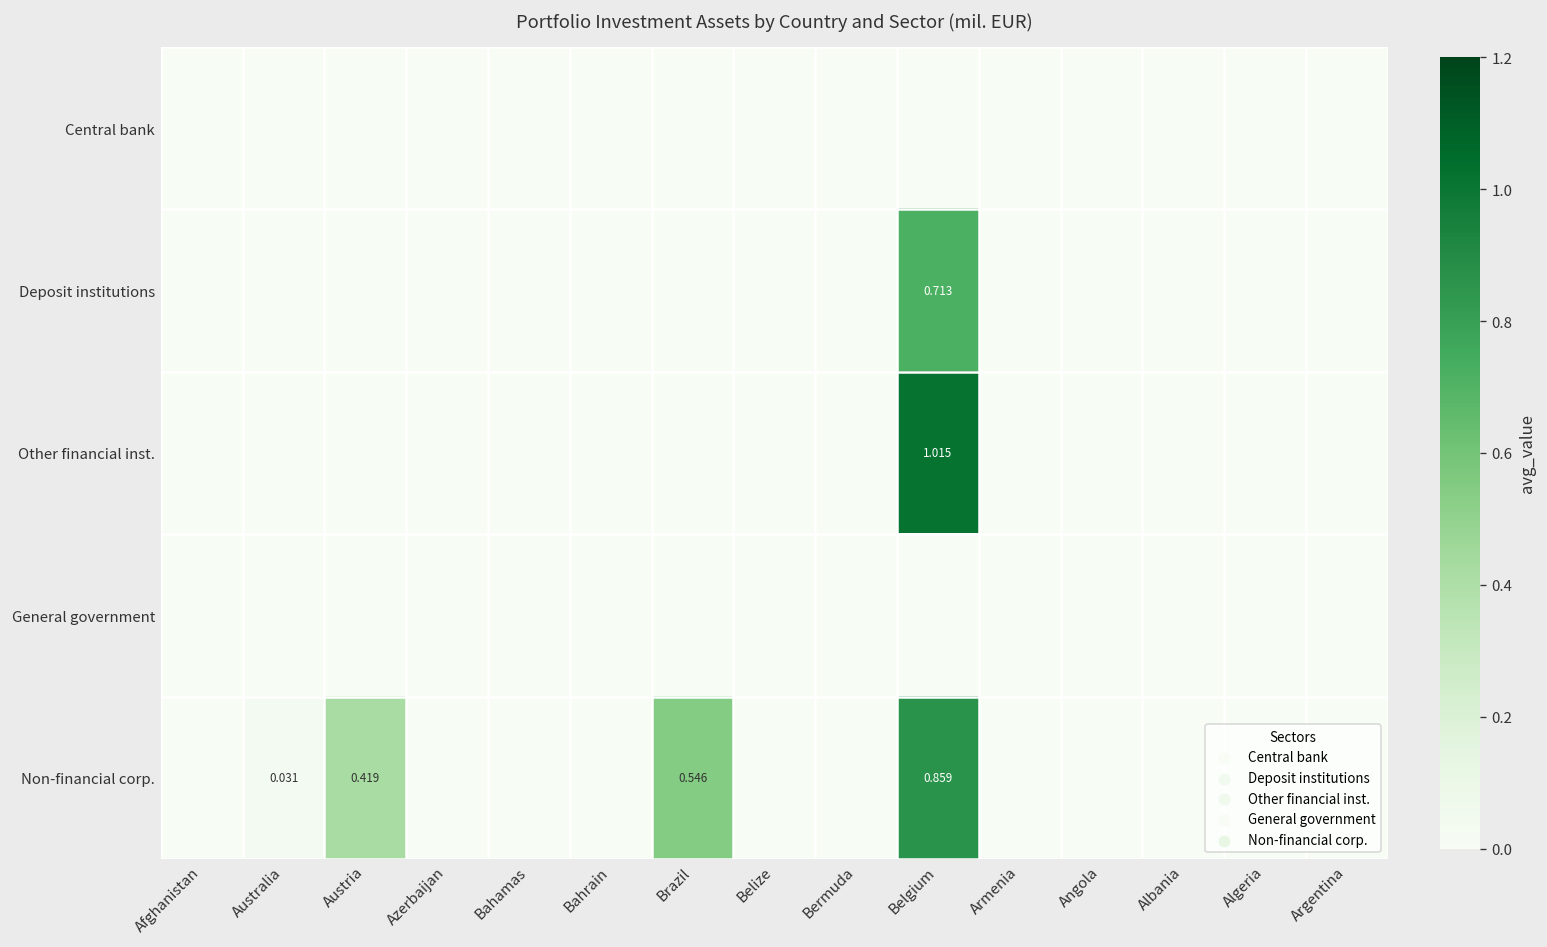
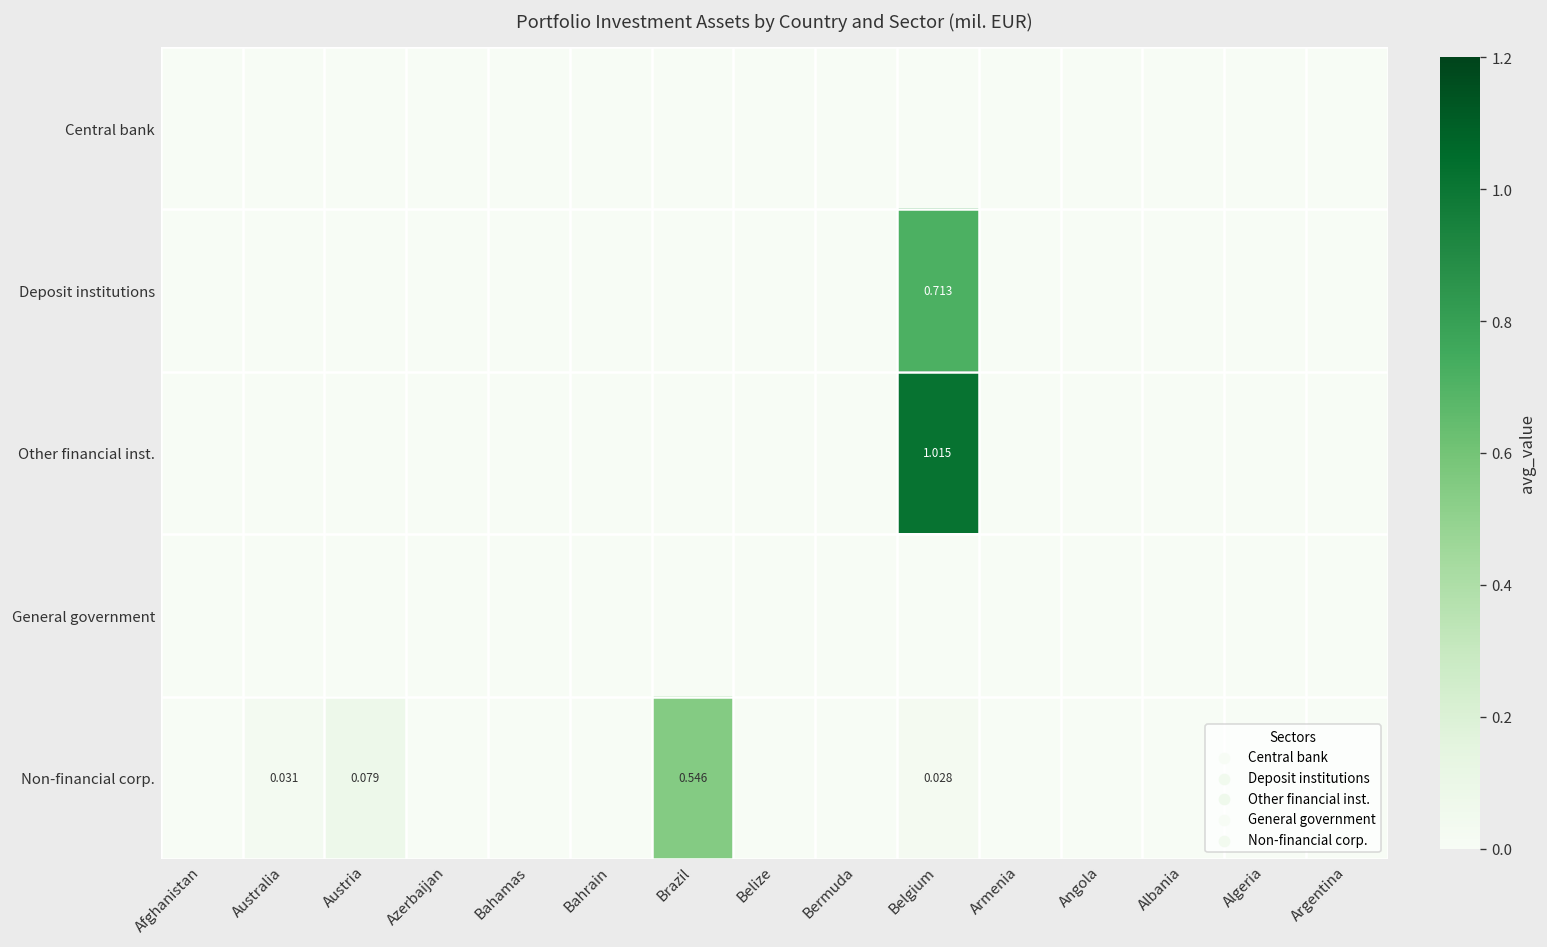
Non-financial corp., Austria: 0.419 -> 0.079
Non-financial corp., Belgium: 0.859 -> 0.028
